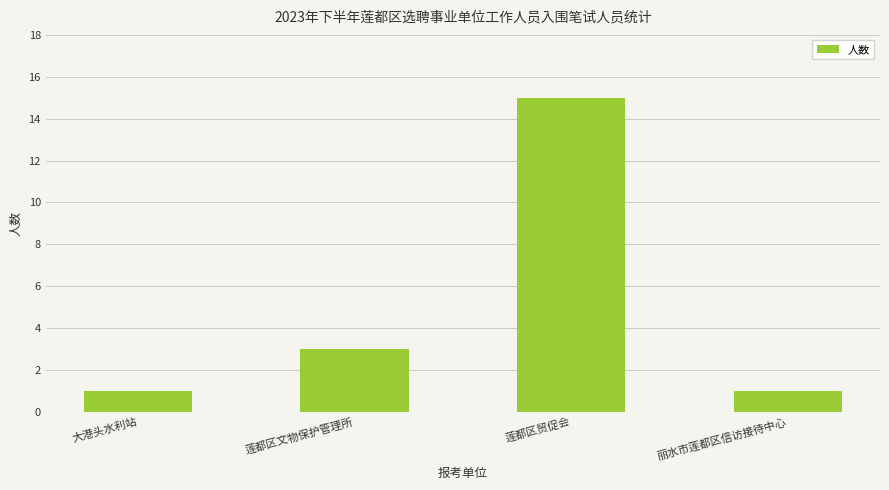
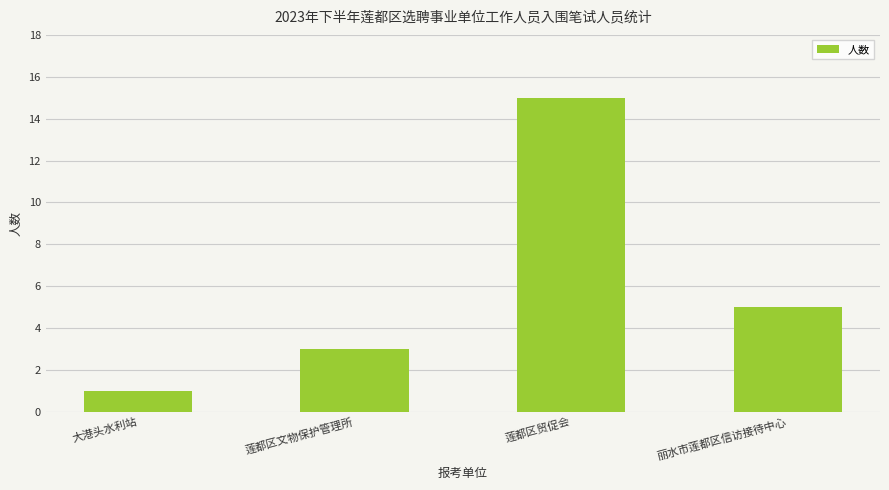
丽水市莲都区信访接待中心: 1 -> 5
